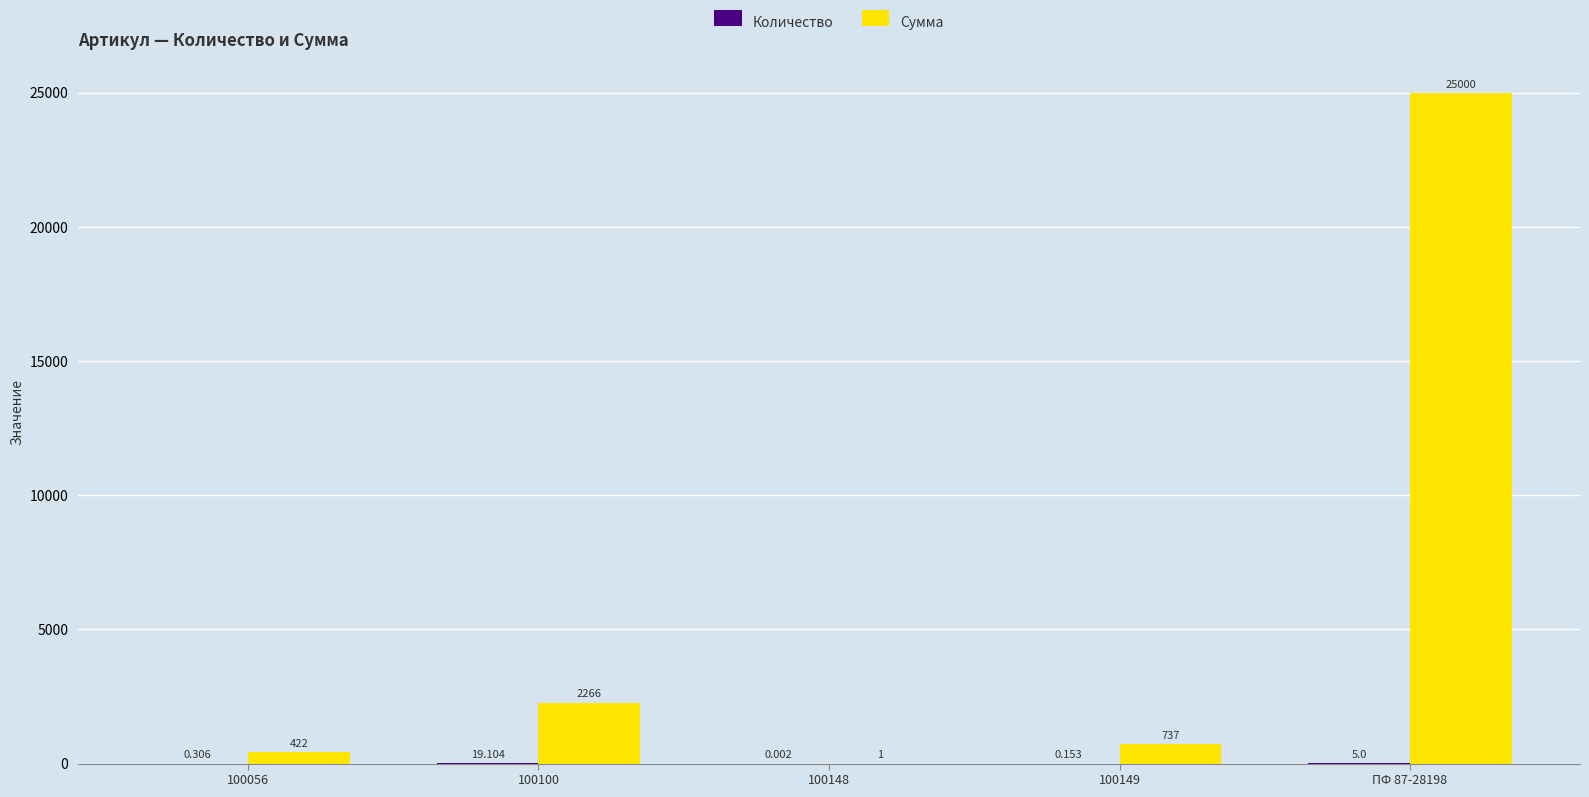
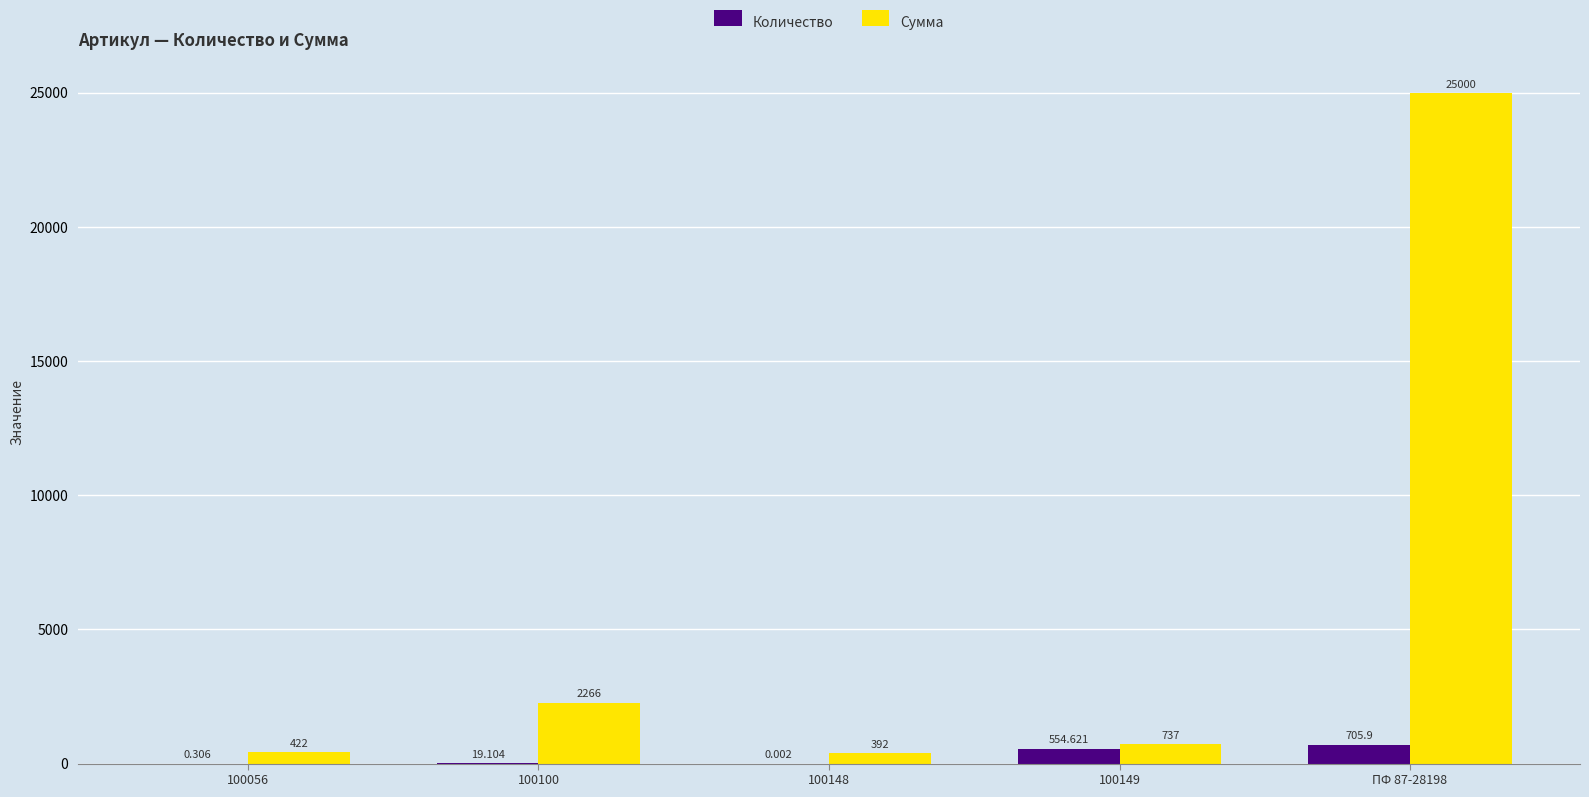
Сумма, 100148: 1 -> 392
Количество, 100149: 0.153 -> 554.621
Количество, ПФ 87-28198: 5.0 -> 705.9
